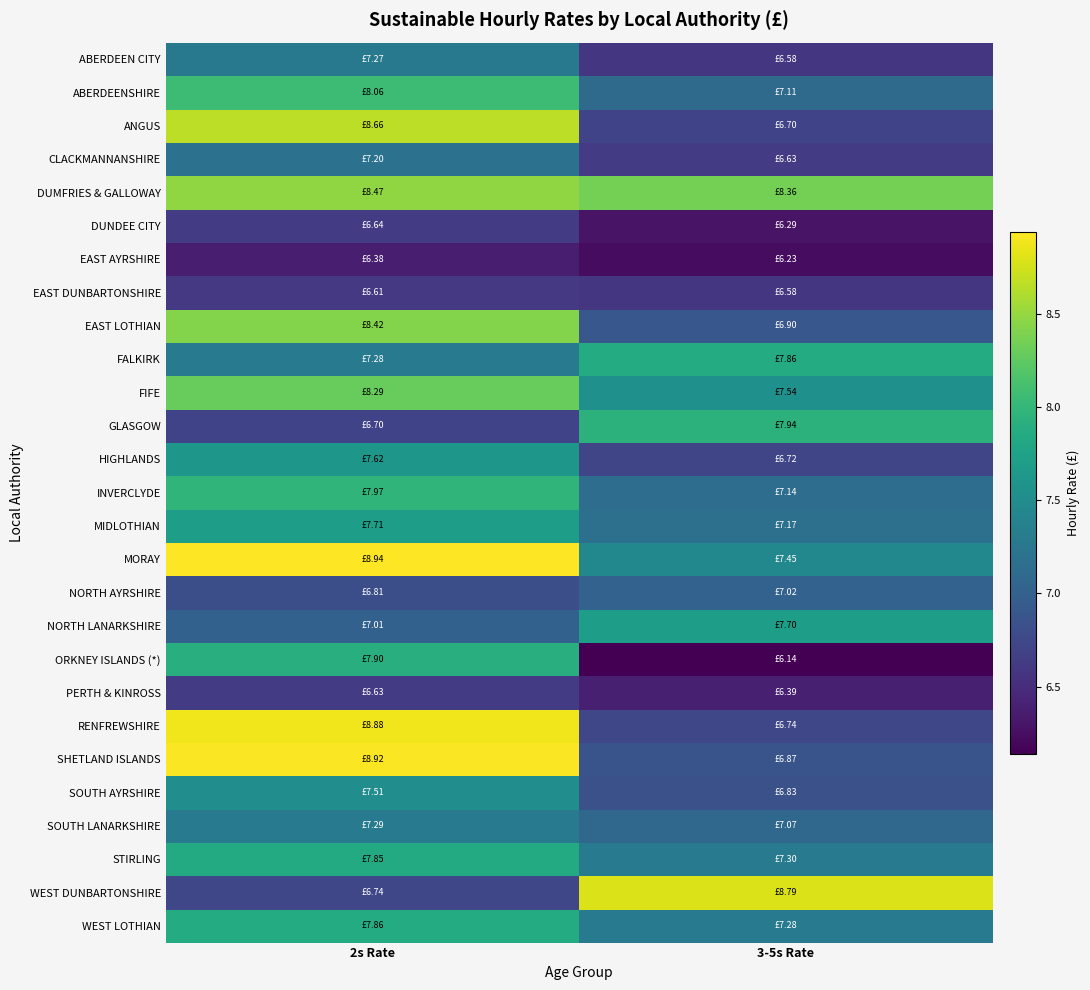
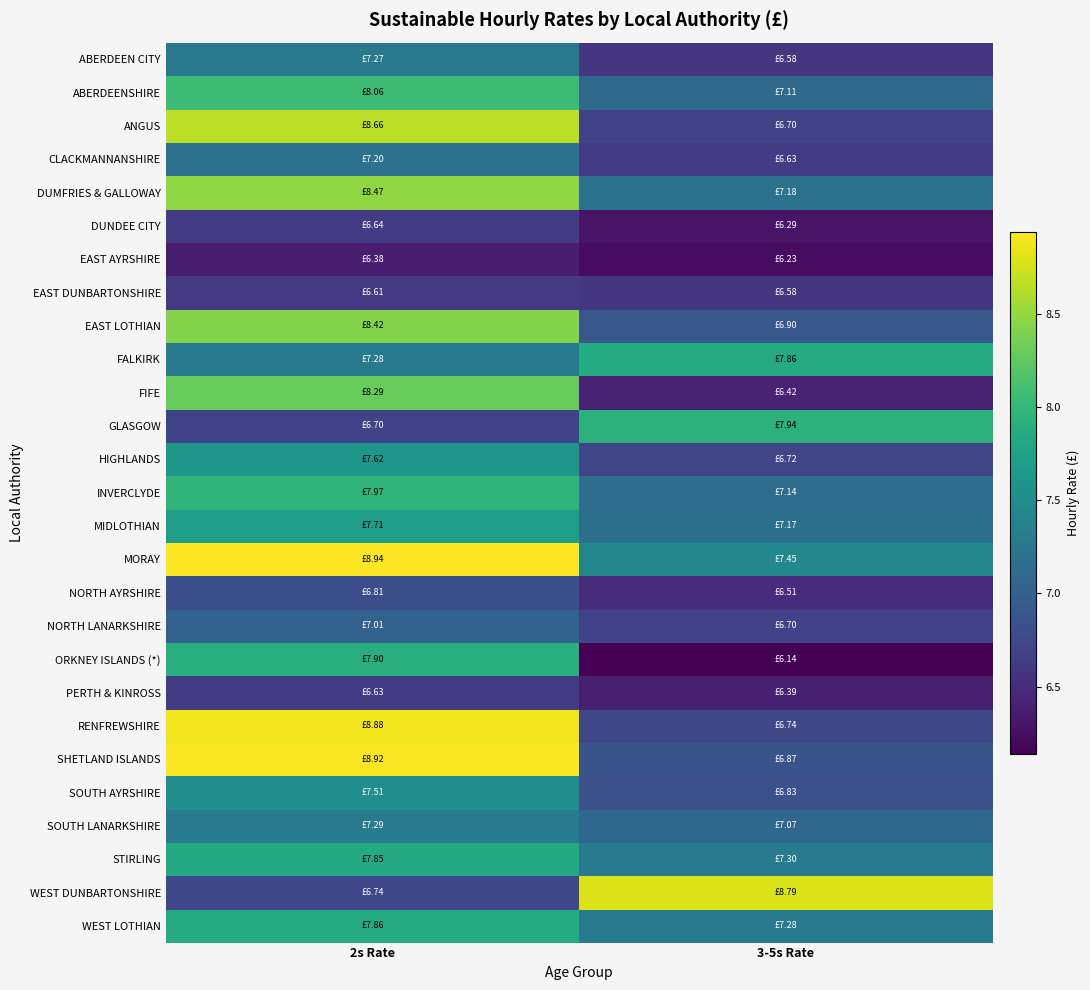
DUMFRIES & GALLOWAY, 3-5s Rate: £8.36 -> £7.18
FIFE, 3-5s Rate: £7.54 -> £6.42
NORTH AYRSHIRE, 3-5s Rate: £7.02 -> £6.51
NORTH LANARKSHIRE, 3-5s Rate: £7.70 -> £6.70
